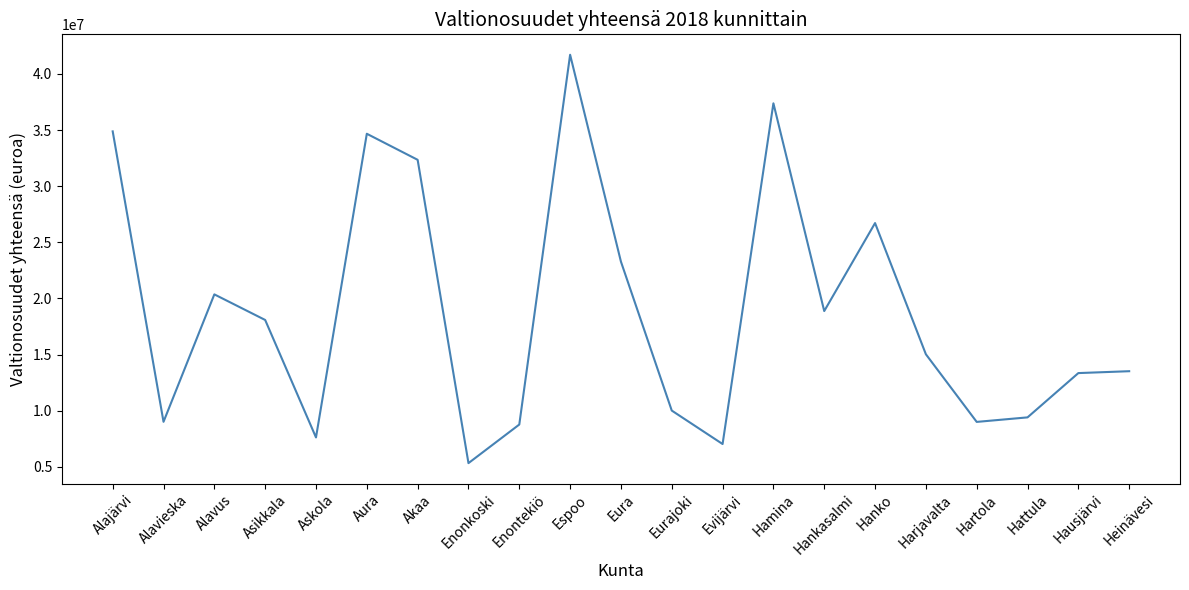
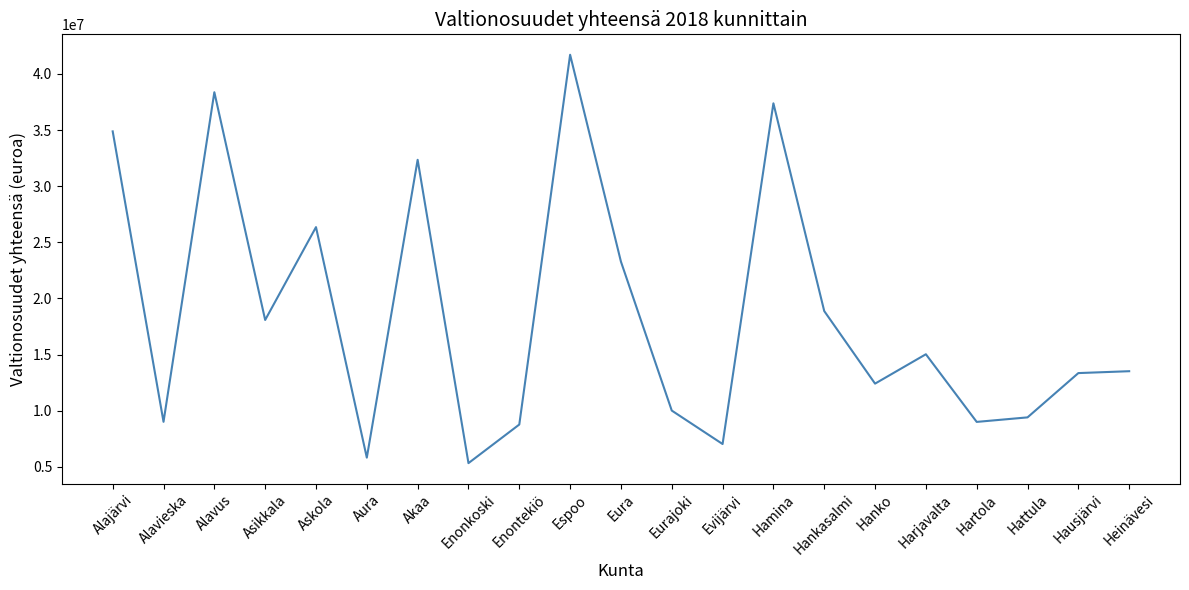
Alavus: 20400000 -> 38400000
Askola: 7600000 -> 26400000
Aura: 34700000 -> 5800000
Hanko: 26700000 -> 12400000
